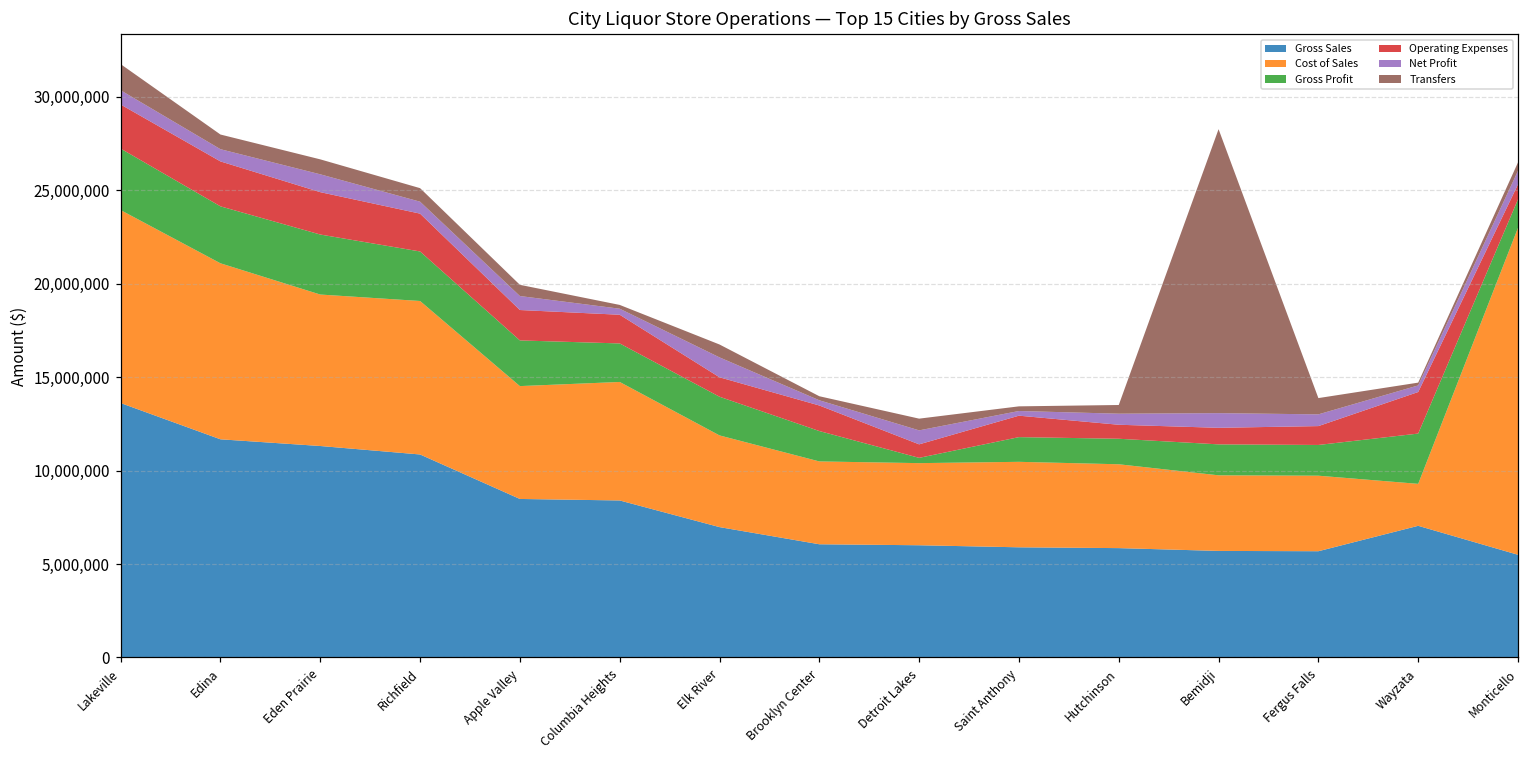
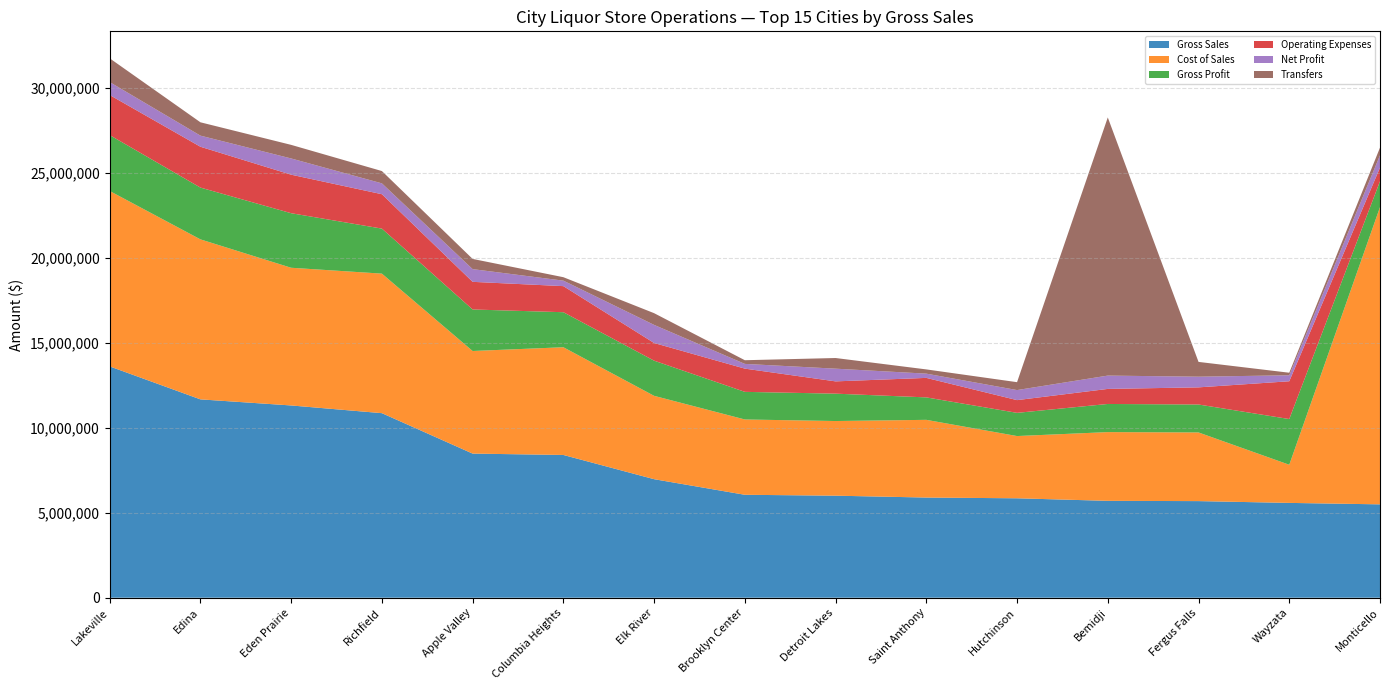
Gross Profit, Detroit Lakes: 300,000 -> 1,600,000
Cost of Sales, Hutchinson: 4,500,000 -> 3,700,000
Gross Sales, Wayzata: 7,000,000 -> 5,600,000
